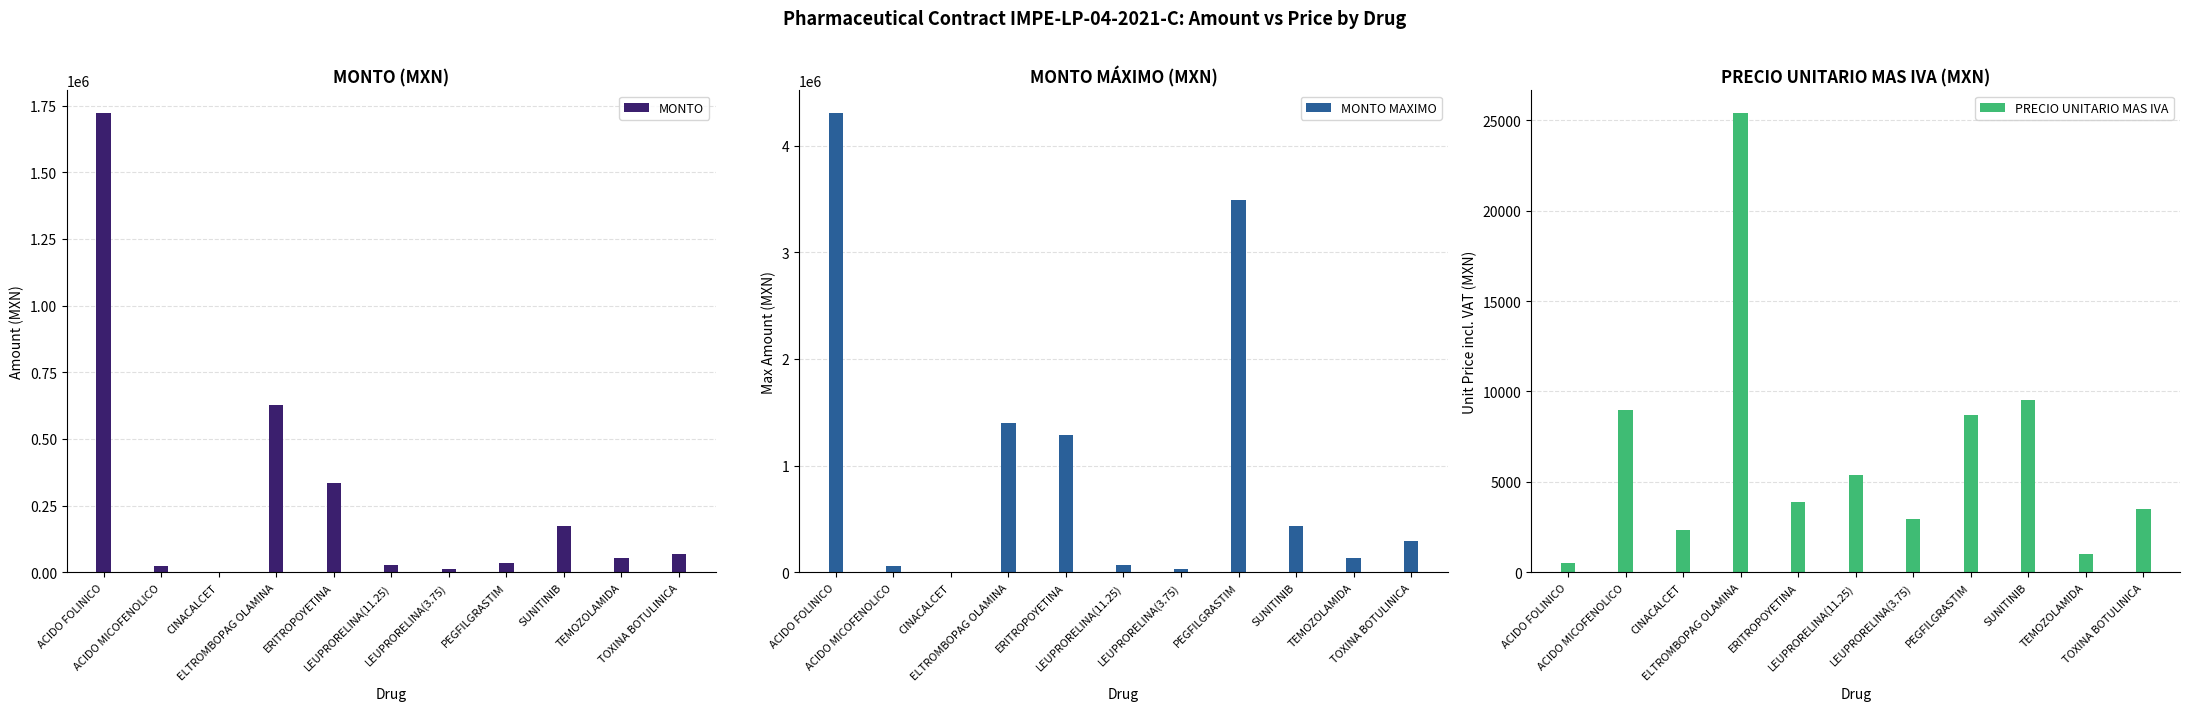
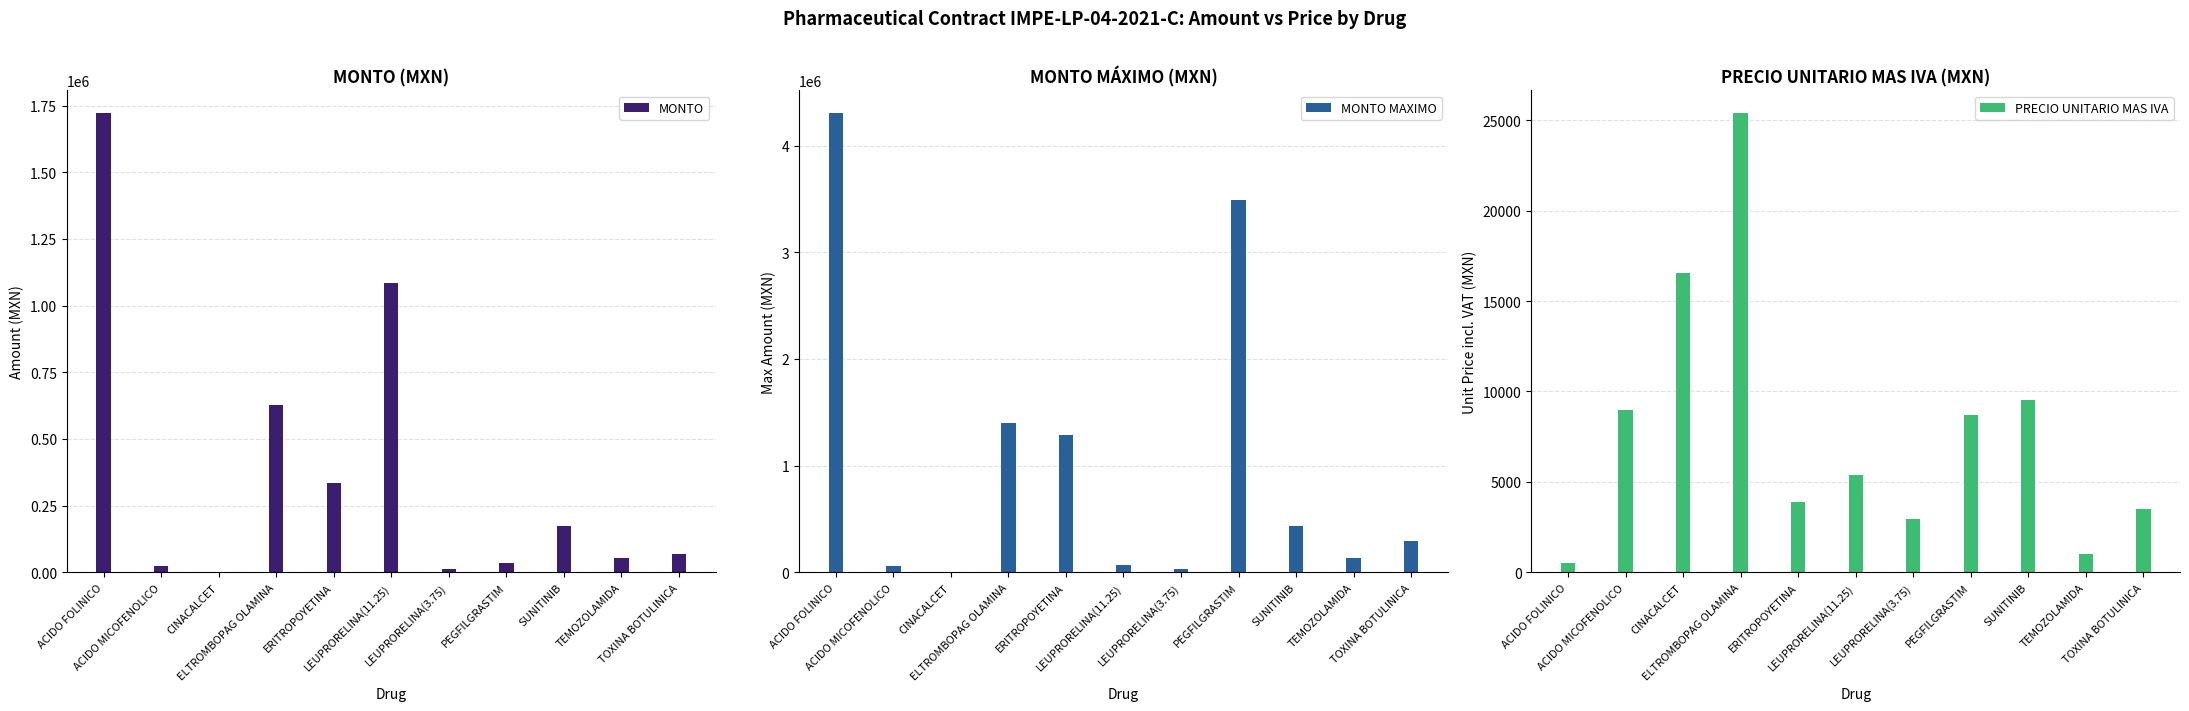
MONTO (MXN), LEUPRORELINA(11.25): 30000 -> 1090000
PRECIO UNITARIO MAS IVA (MXN), CINACALCET: 2300 -> 16600
